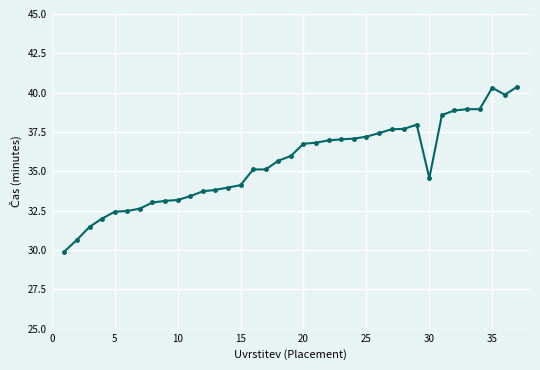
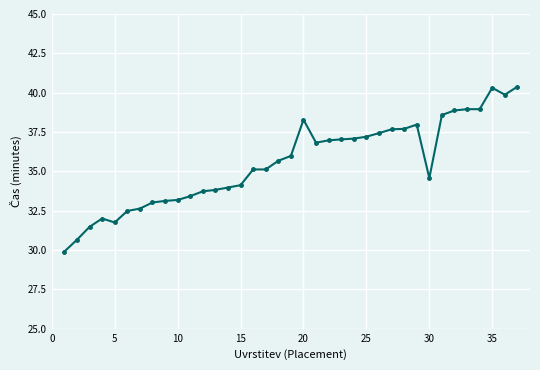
5: 32.4 -> 31.8
20: 36.8 -> 38.3
